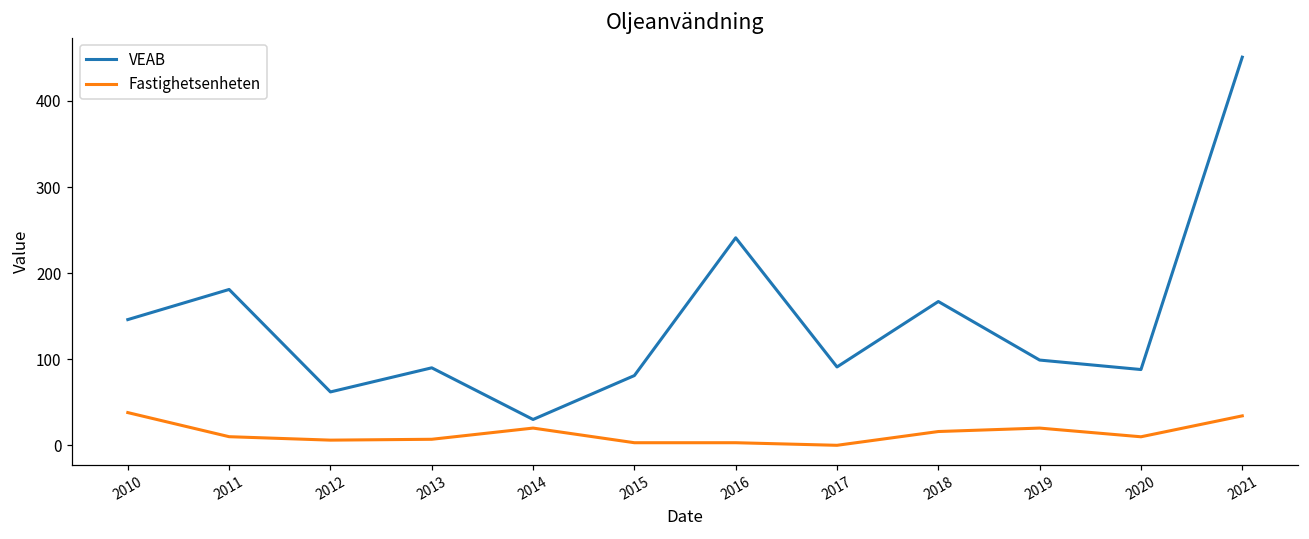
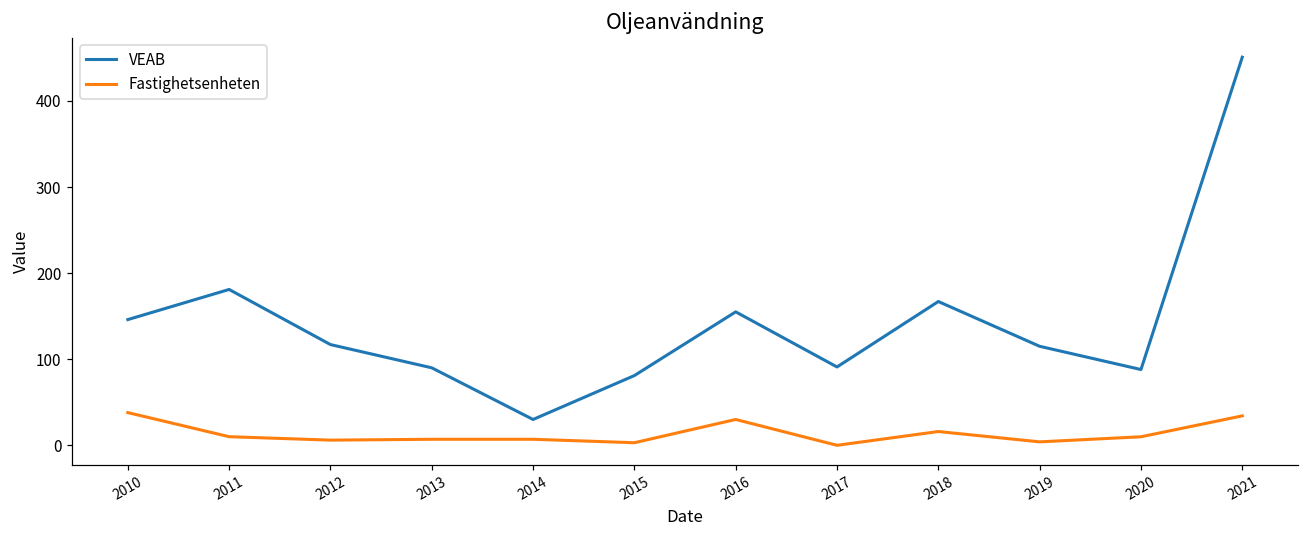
VEAB, 2012: 60 -> 120
Fastighetsenheten, 2014: 20 -> 10
VEAB, 2016: 240 -> 160
Fastighetsenheten, 2016: 0 -> 30
VEAB, 2019: 100 -> 120
Fastighetsenheten, 2019: 20 -> 0
